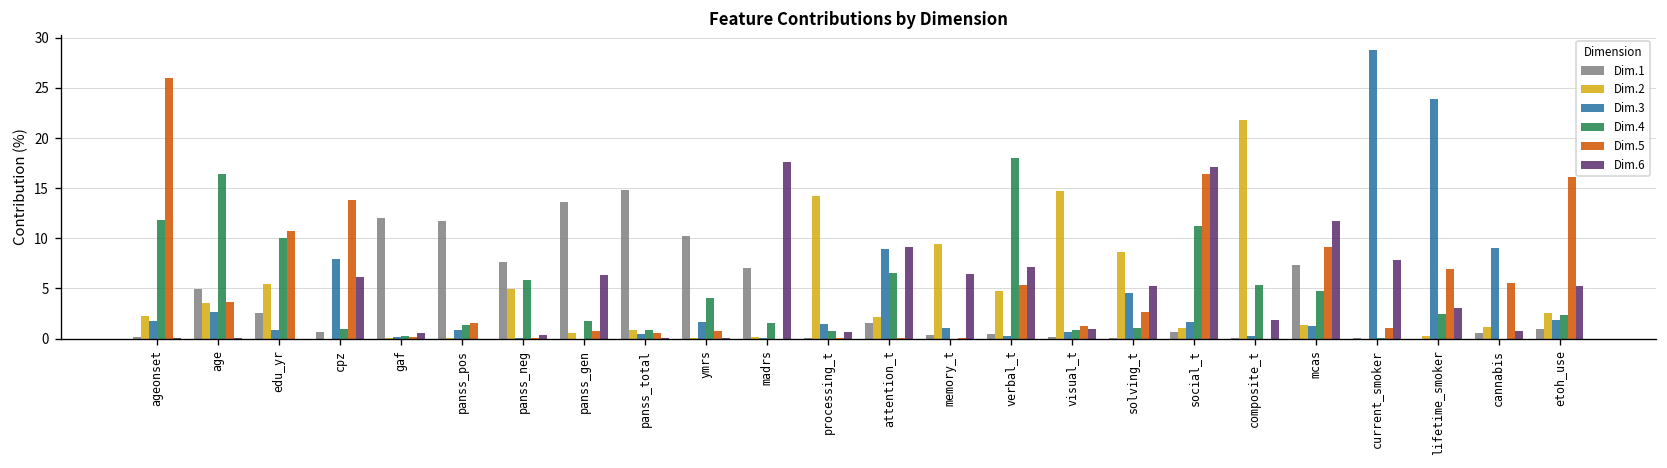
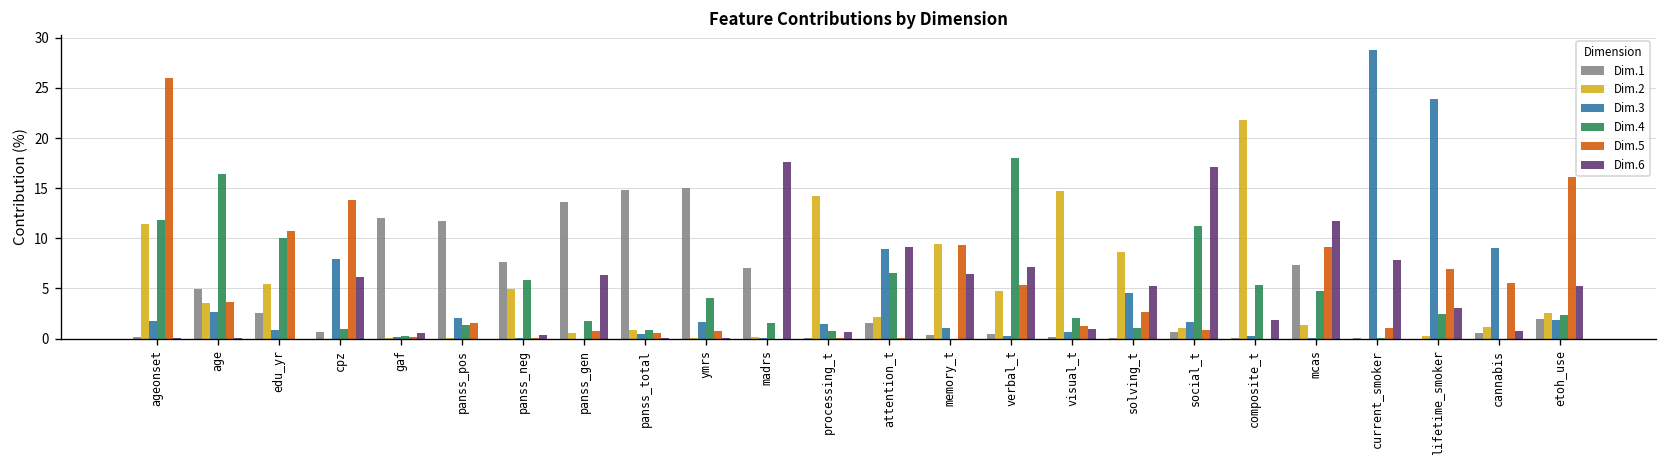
Dim.2, ageonset: 2 -> 11
Dim.3, panss_pos: 1 -> 2
Dim.1, ymrs: 10 -> 15
Dim.5, memory_t: 0 -> 9
Dim.4, visual_t: 1 -> 2
Dim.5, social_t: 16 -> 1
Dim.3, mcas: 1 -> 0
Dim.1, etoh_use: 1 -> 2
